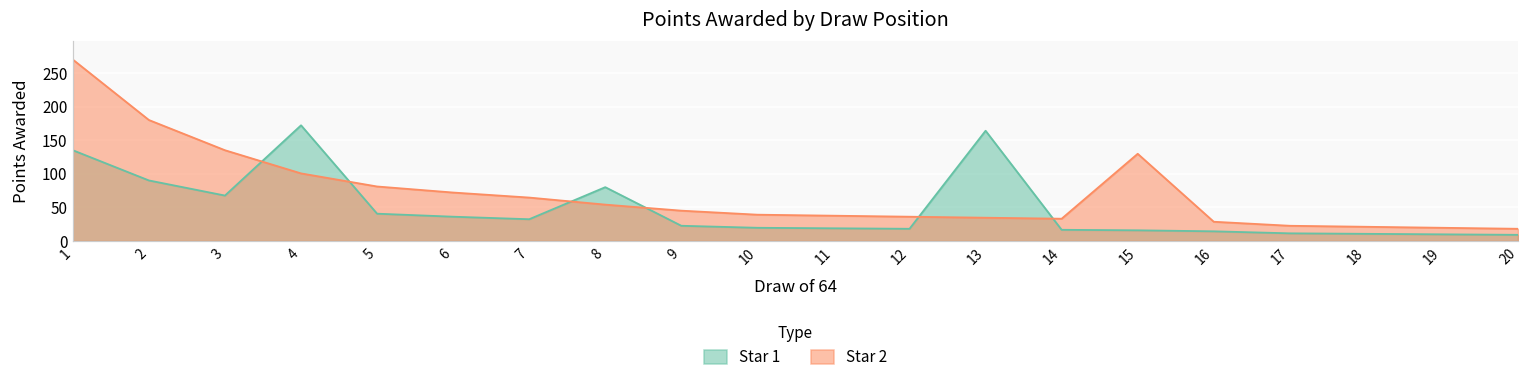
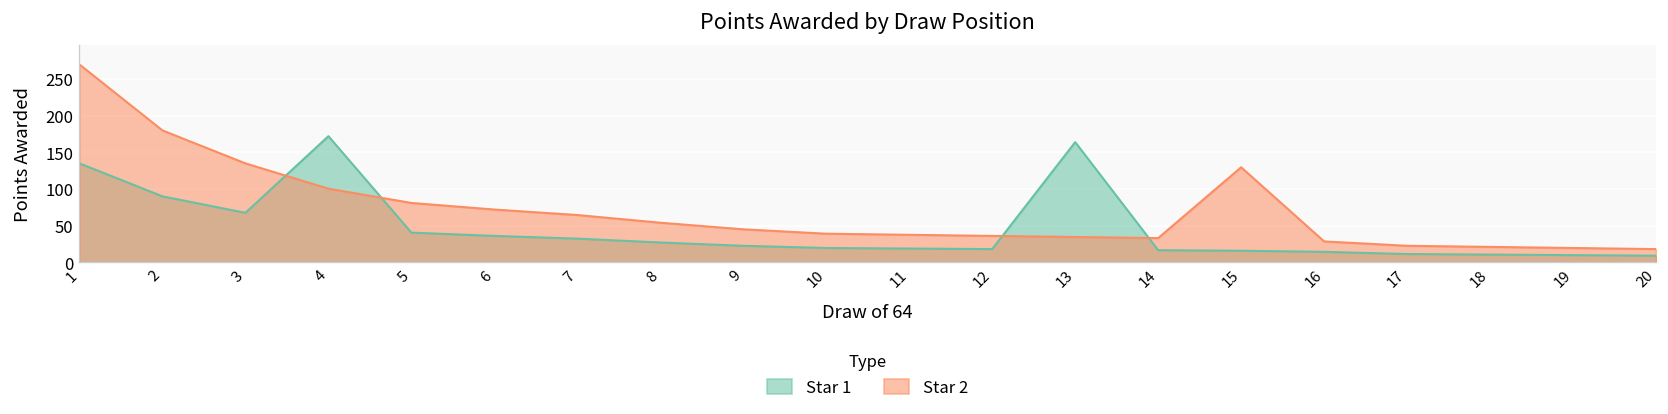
Star 1, 8: 80 -> 30
